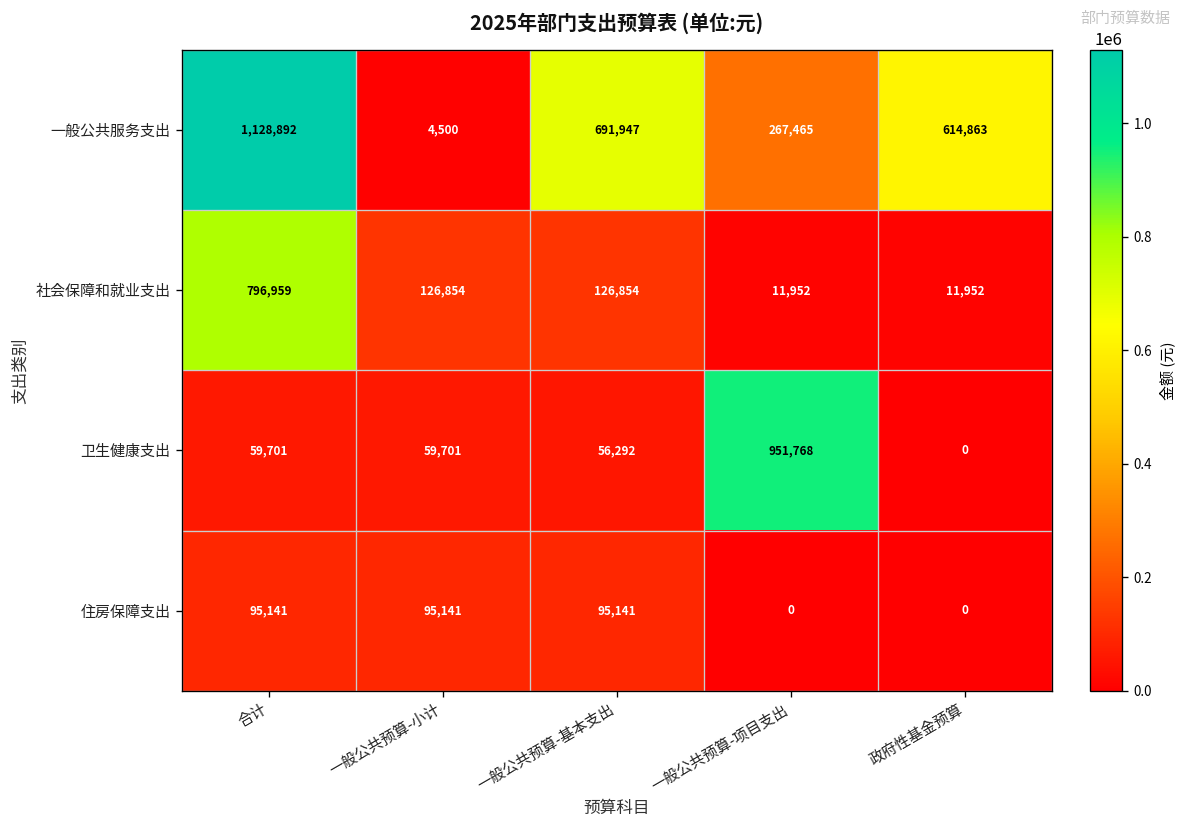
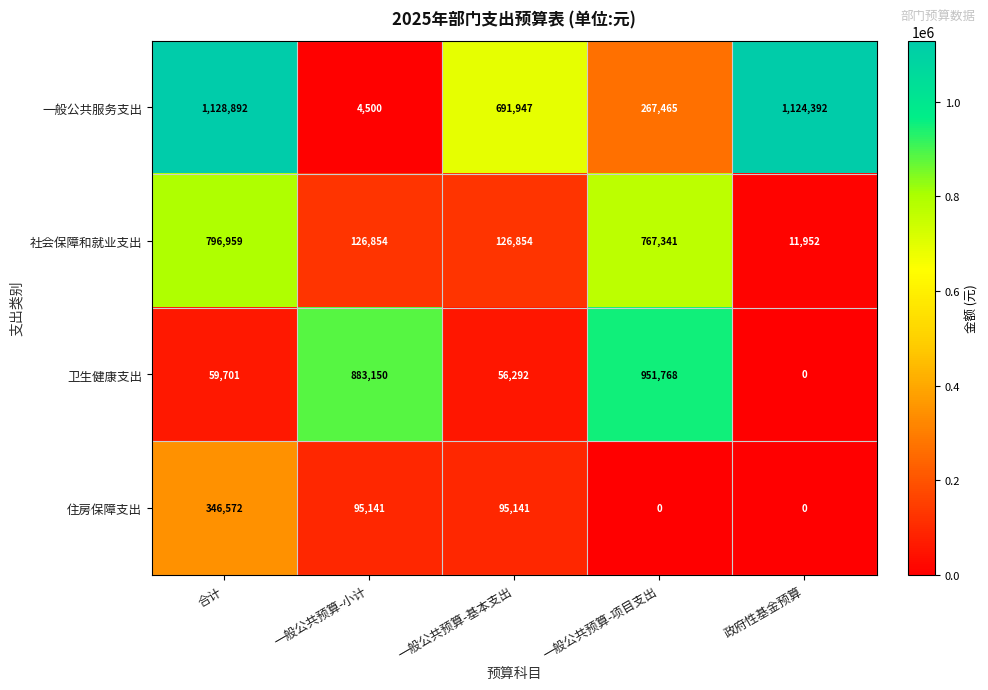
一般公共服务支出, 政府性基金预算: 614,863 -> 1,124,392
社会保障和就业支出, 一般公共预算-项目支出: 11,952 -> 767,341
卫生健康支出, 一般公共预算-小计: 59,701 -> 883,150
住房保障支出, 合计: 95,141 -> 346,572
